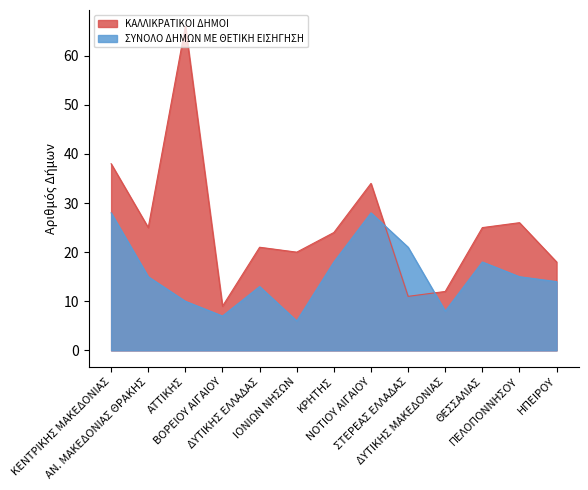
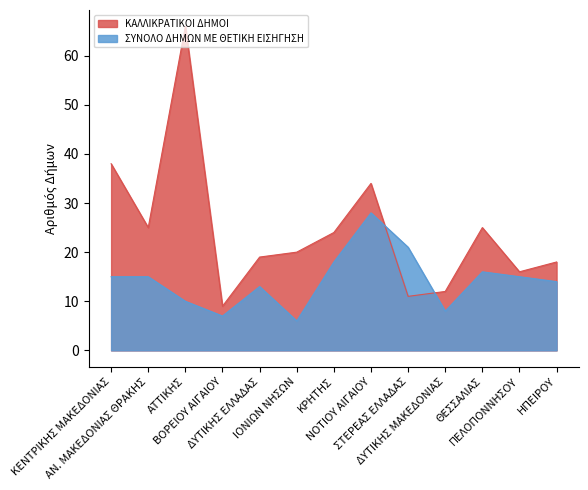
ΣΥΝΟΛΟ ΔΗΜΩΝ ΜΕ ΘΕΤΙΚΗ ΕΙΣΗΓΗΣΗ, ΚΕΝΤΡΙΚΗΣ ΜΑΚΕΔΟΝΙΑΣ: 28 -> 15
ΚΑΛΛΙΚΡΑΤΙΚΟΙ ΔΗΜΟΙ, ΔΥΤΙΚΗΣ ΕΛΛΑΔΑΣ: 21 -> 19
ΣΥΝΟΛΟ ΔΗΜΩΝ ΜΕ ΘΕΤΙΚΗ ΕΙΣΗΓΗΣΗ, ΘΕΣΣΑΛΙΑΣ: 18 -> 16
ΚΑΛΛΙΚΡΑΤΙΚΟΙ ΔΗΜΟΙ, ΠΕΛΟΠΟΝΝΗΣΟΥ: 26 -> 16
